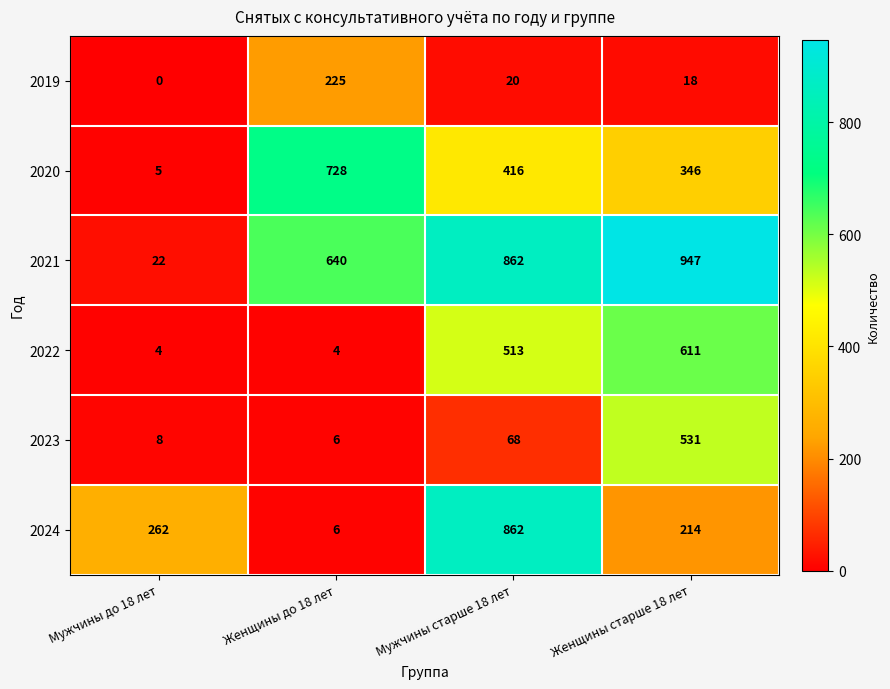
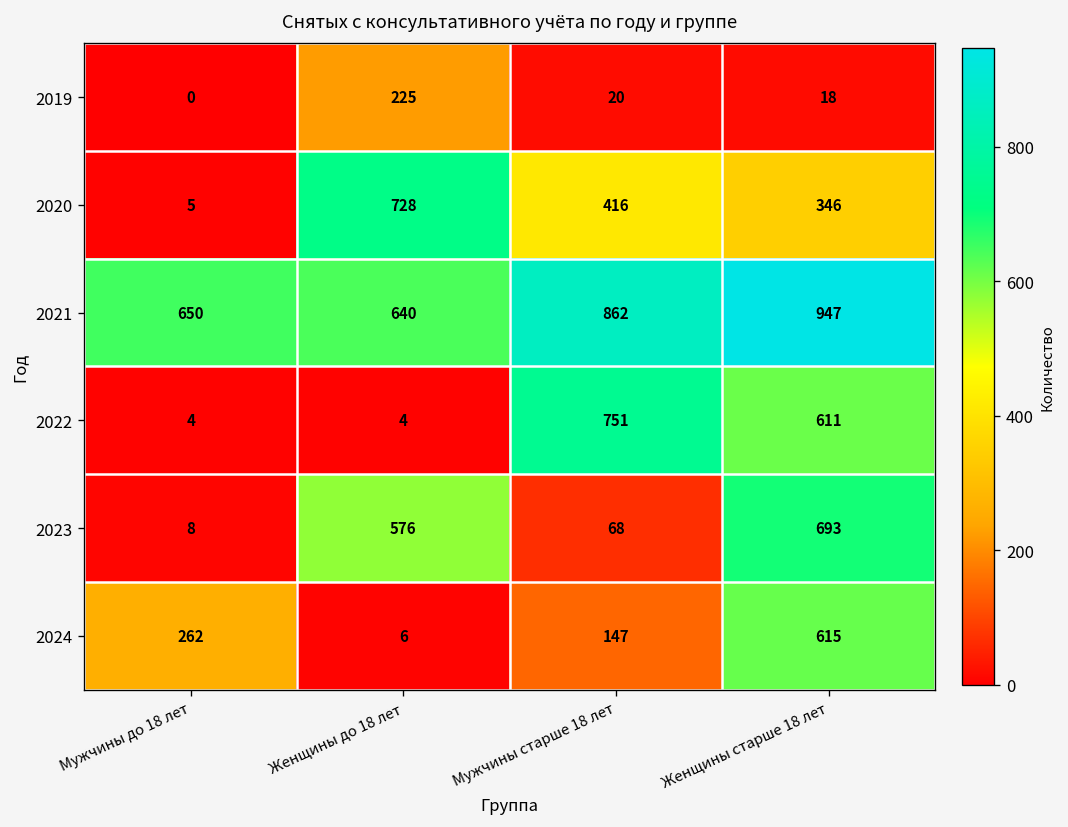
2021, Мужчины до 18 лет: 22 -> 650
2022, Мужчины старше 18 лет: 513 -> 751
2023, Женщины до 18 лет: 6 -> 576
2023, Женщины старше 18 лет: 531 -> 693
2024, Мужчины старше 18 лет: 862 -> 147
2024, Женщины старше 18 лет: 214 -> 615
